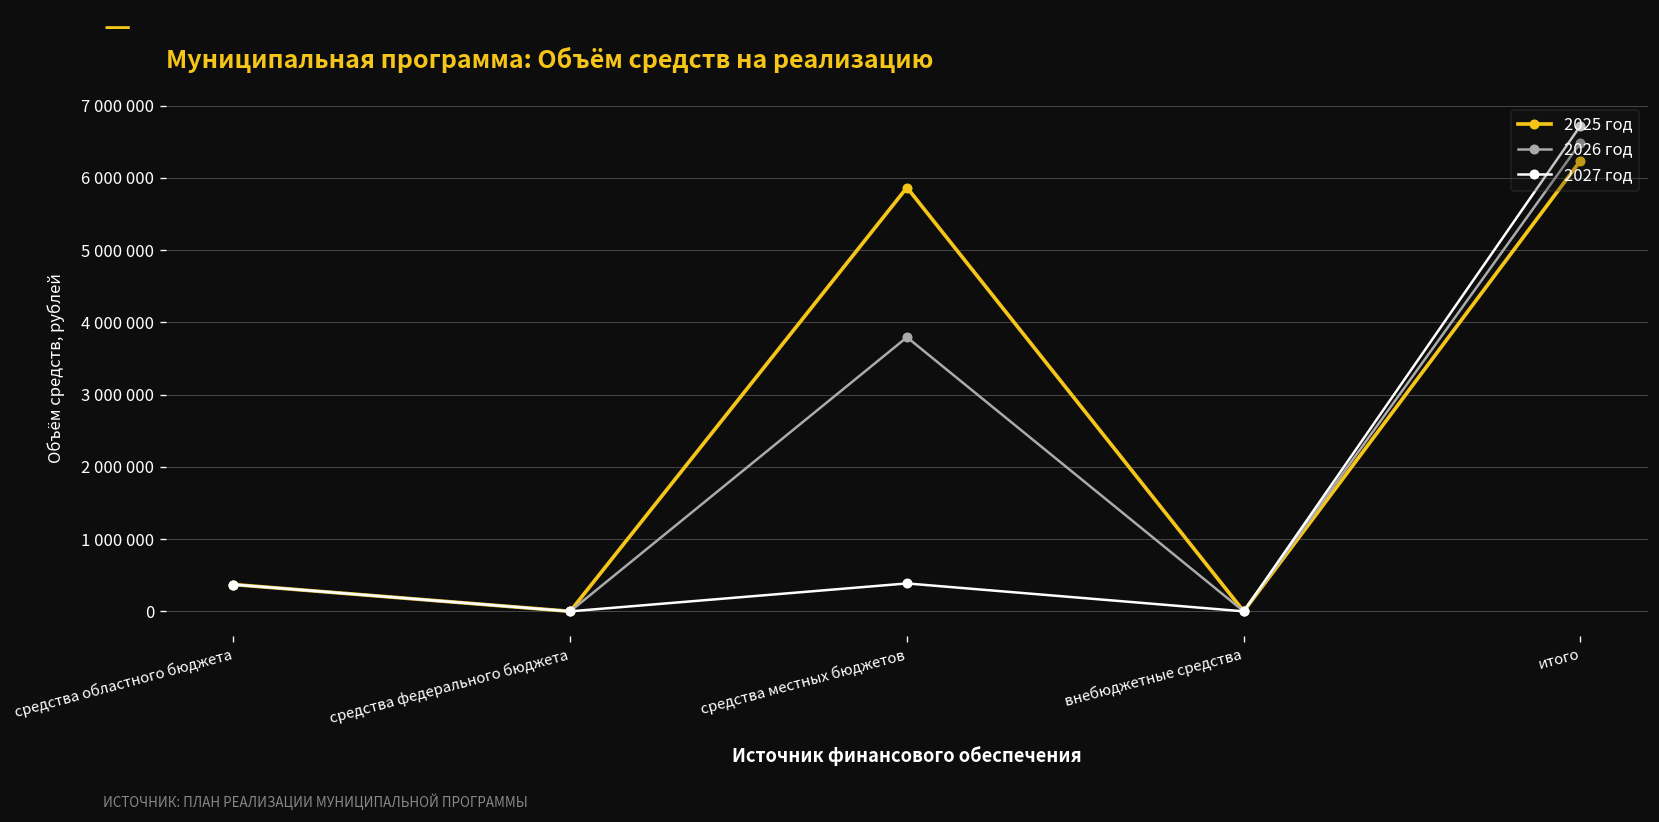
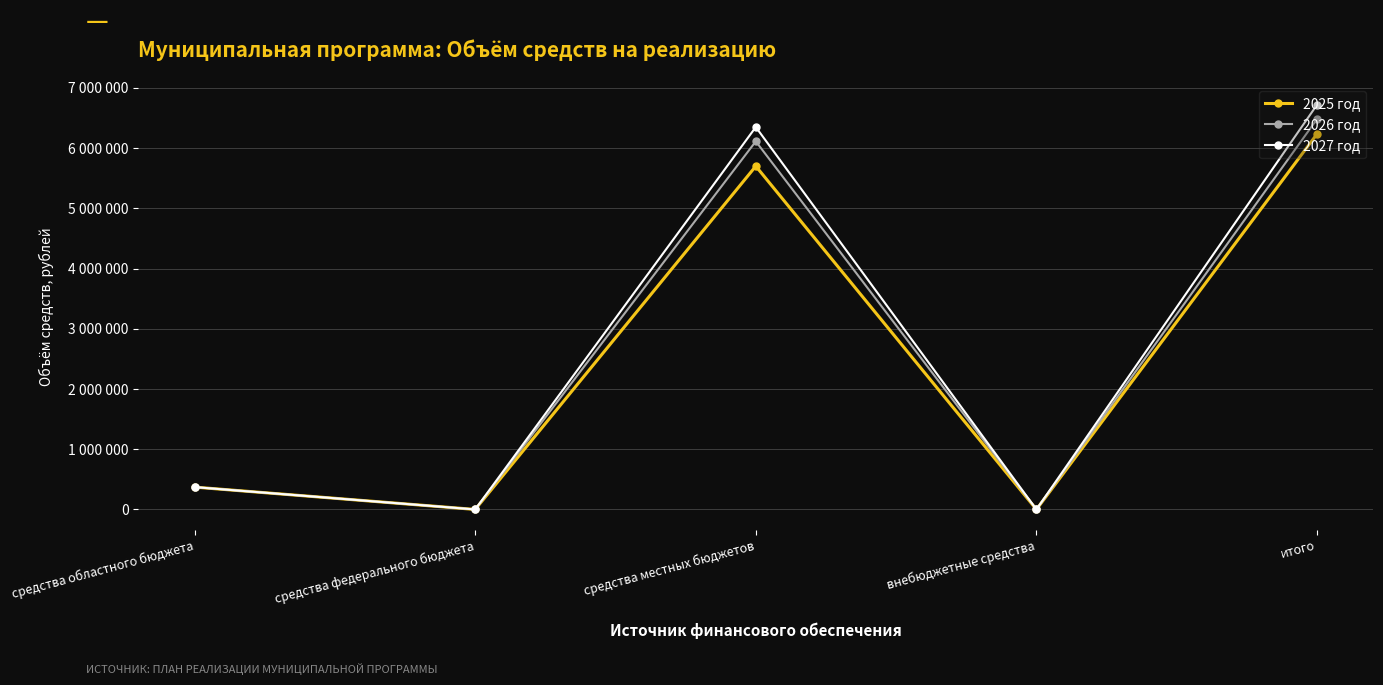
2025 год, средства местных бюджетов: 5900000 -> 5700000
2026 год, средства местных бюджетов: 3800000 -> 6100000
2027 год, средства местных бюджетов: 400000 -> 6400000
